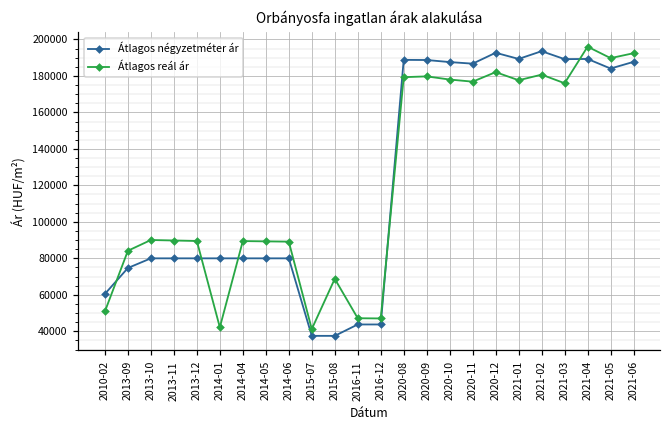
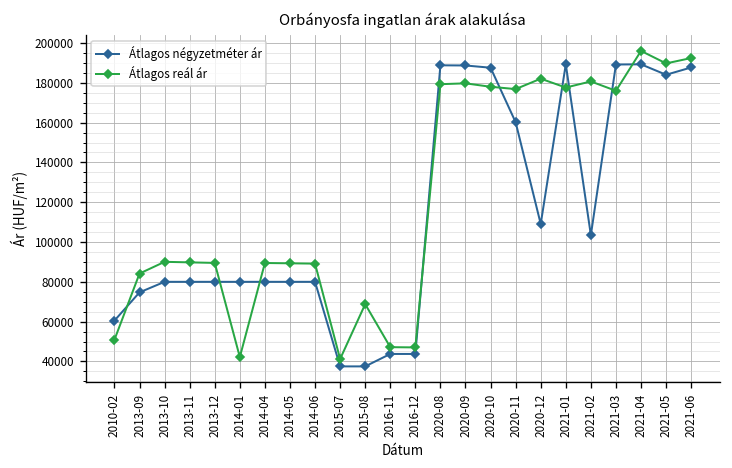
Átlagos négyzetméter ár, 2020-11: 187000 -> 160000
Átlagos négyzetméter ár, 2020-12: 193000 -> 109000
Átlagos négyzetméter ár, 2021-02: 194000 -> 103000
